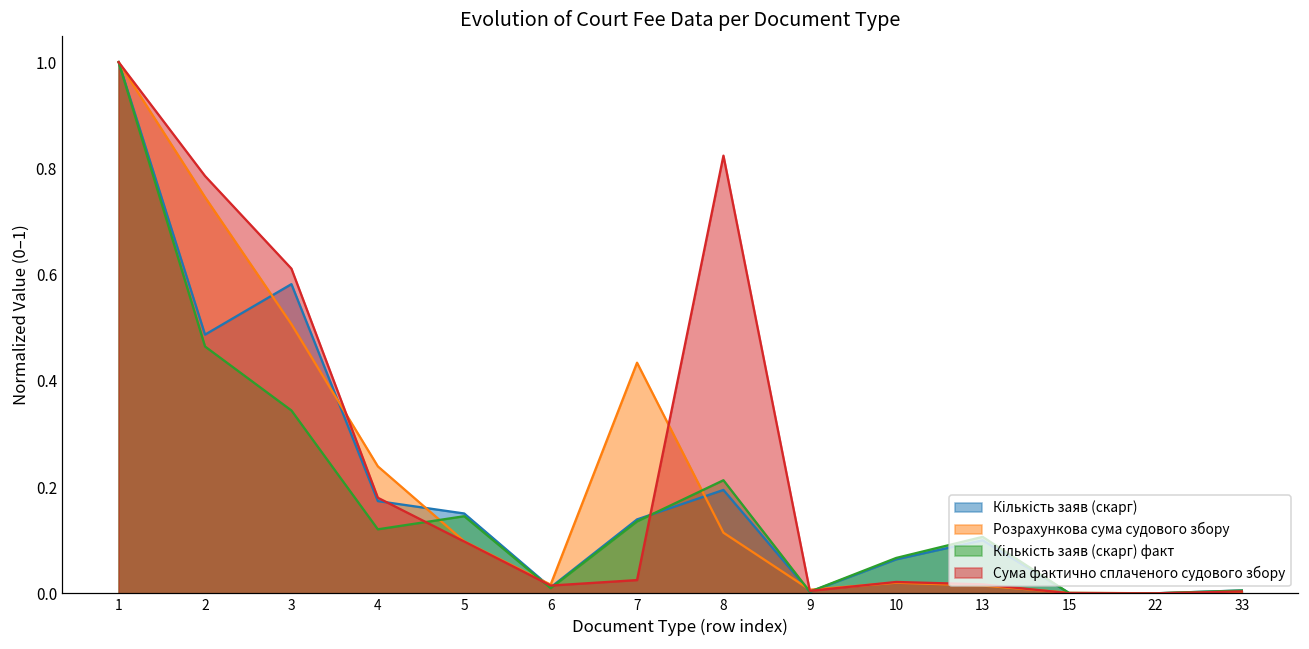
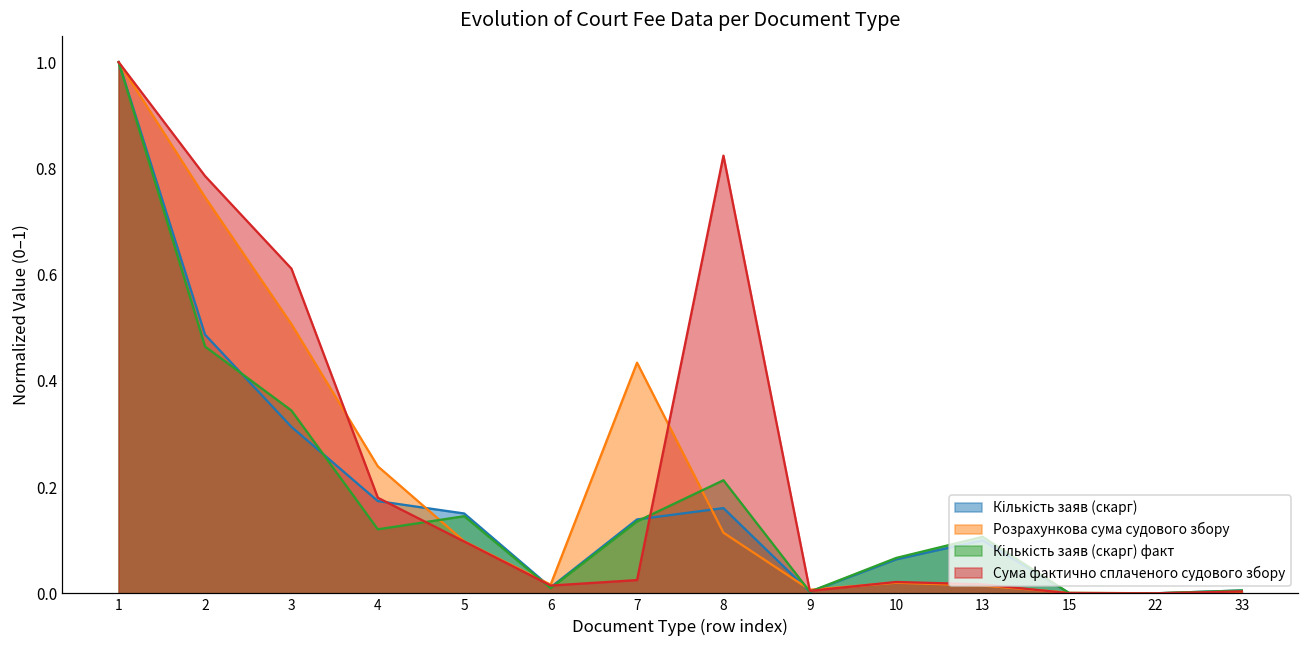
Кількість заяв (скарг), 3: 0.58 -> 0.31
Кількість заяв (скарг), 8: 0.19 -> 0.16
